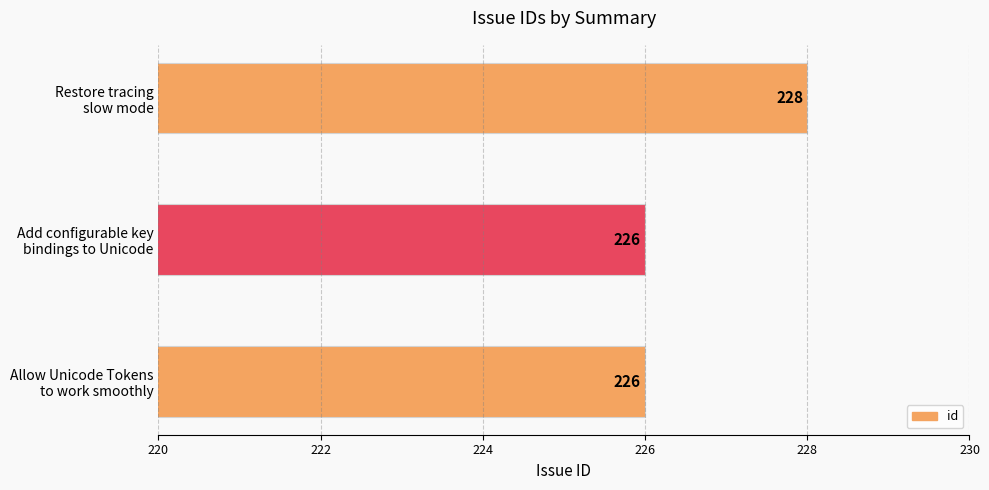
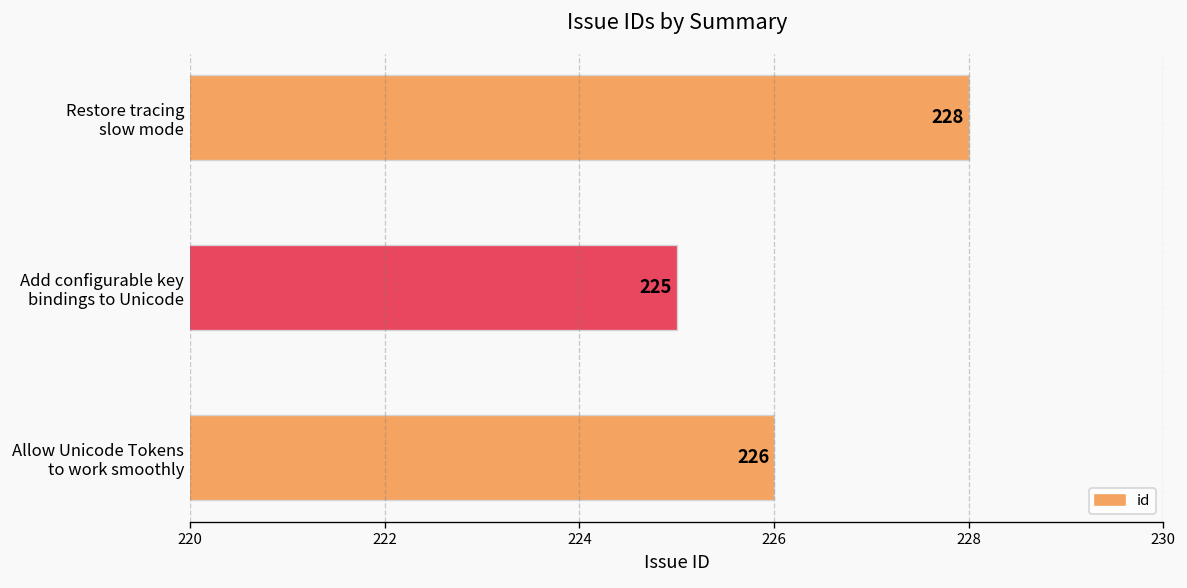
Add configurable key bindings to Unicode: 226 -> 225
